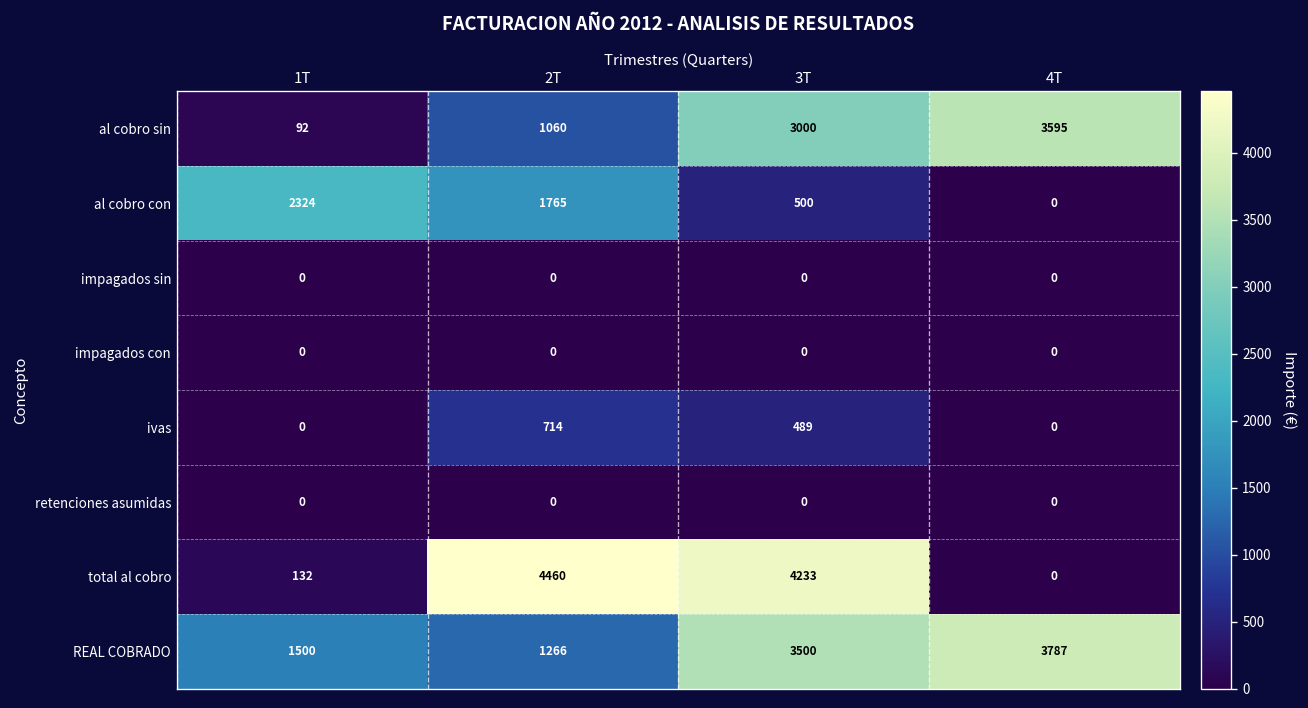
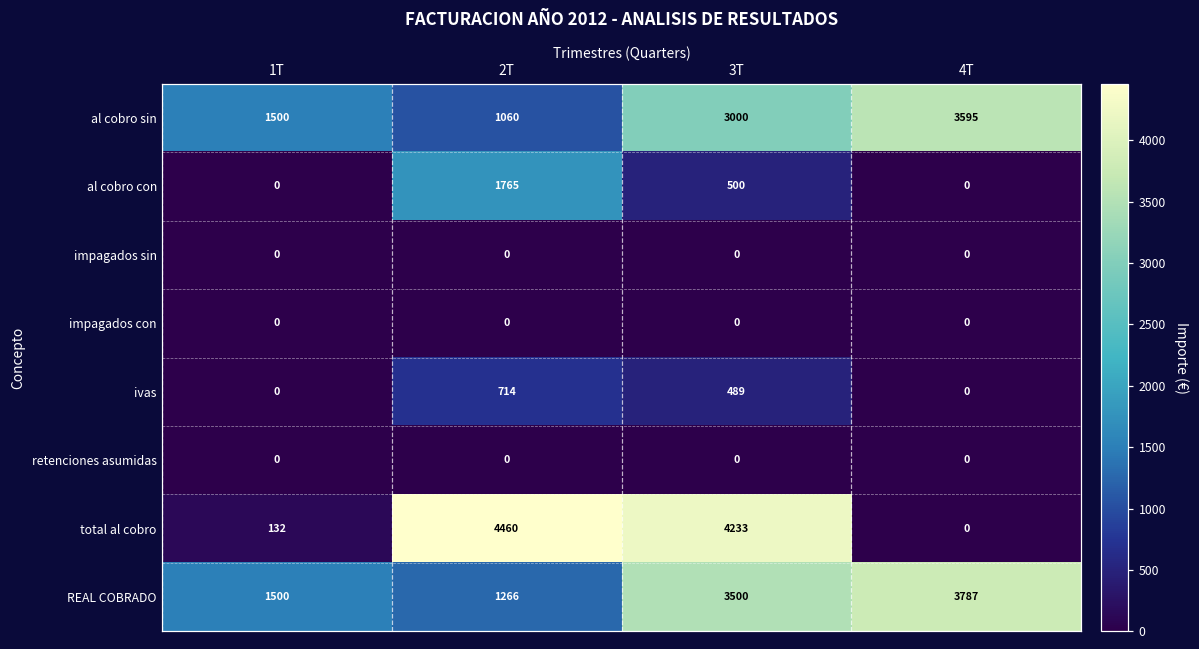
al cobro sin, 1T: 92 -> 1500
al cobro con, 1T: 2324 -> 0
